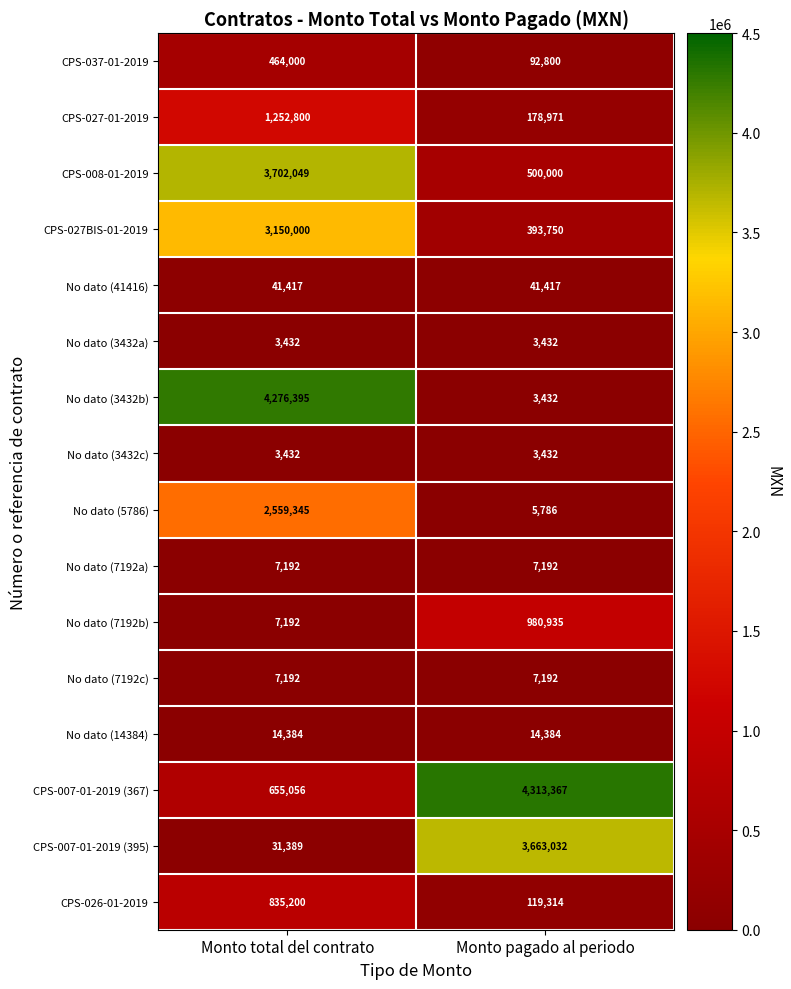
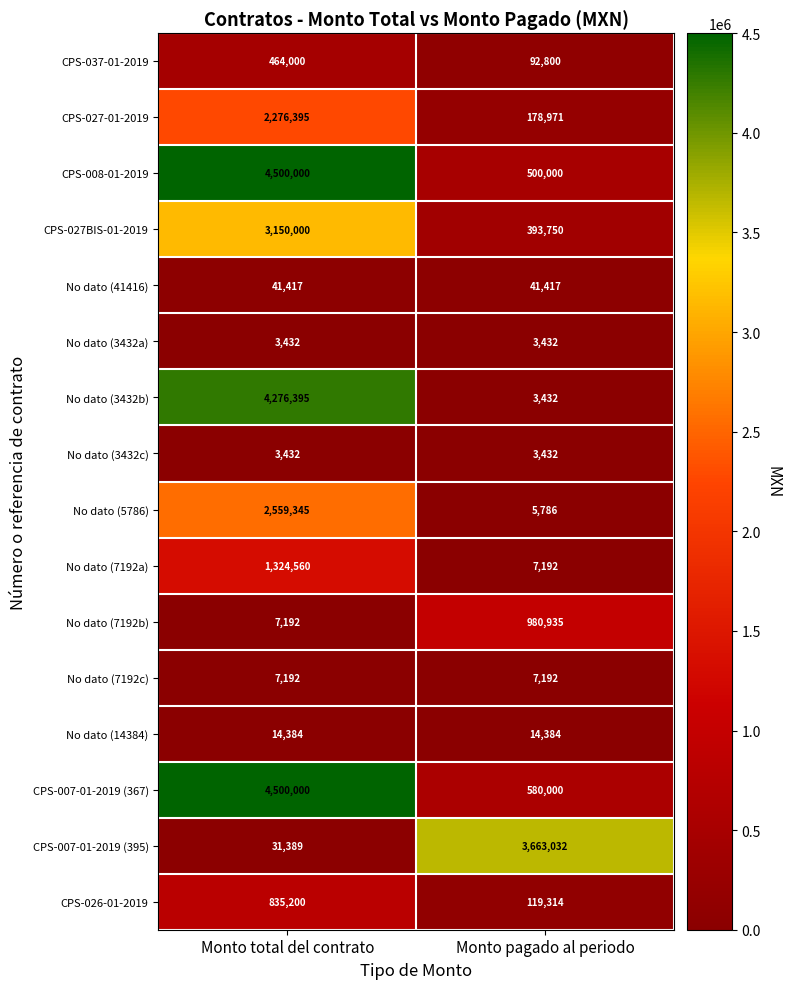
CPS-027-01-2019, Monto total del contrato: 1,252,800 -> 2,276,395
CPS-008-01-2019, Monto total del contrato: 3,702,049 -> 4,500,000
No dato (7192a), Monto total del contrato: 7,192 -> 1,324,560
CPS-007-01-2019 (367), Monto total del contrato: 655,056 -> 4,500,000
CPS-007-01-2019 (367), Monto pagado al periodo: 4,313,367 -> 580,000
